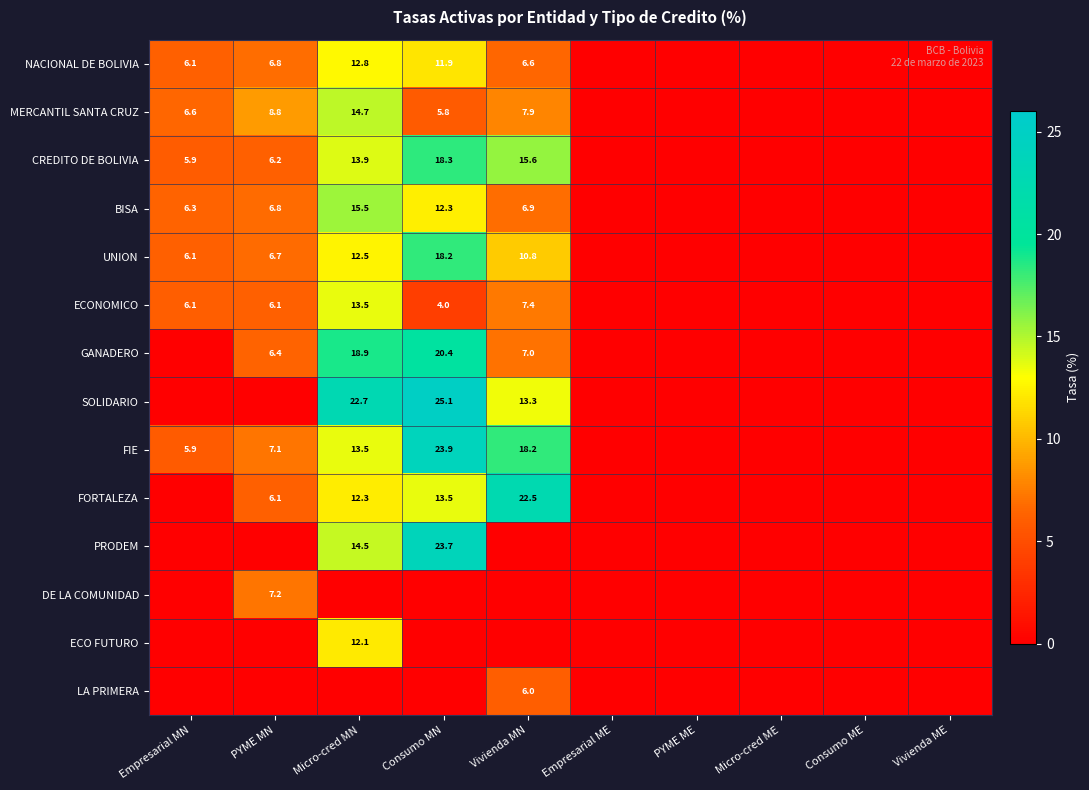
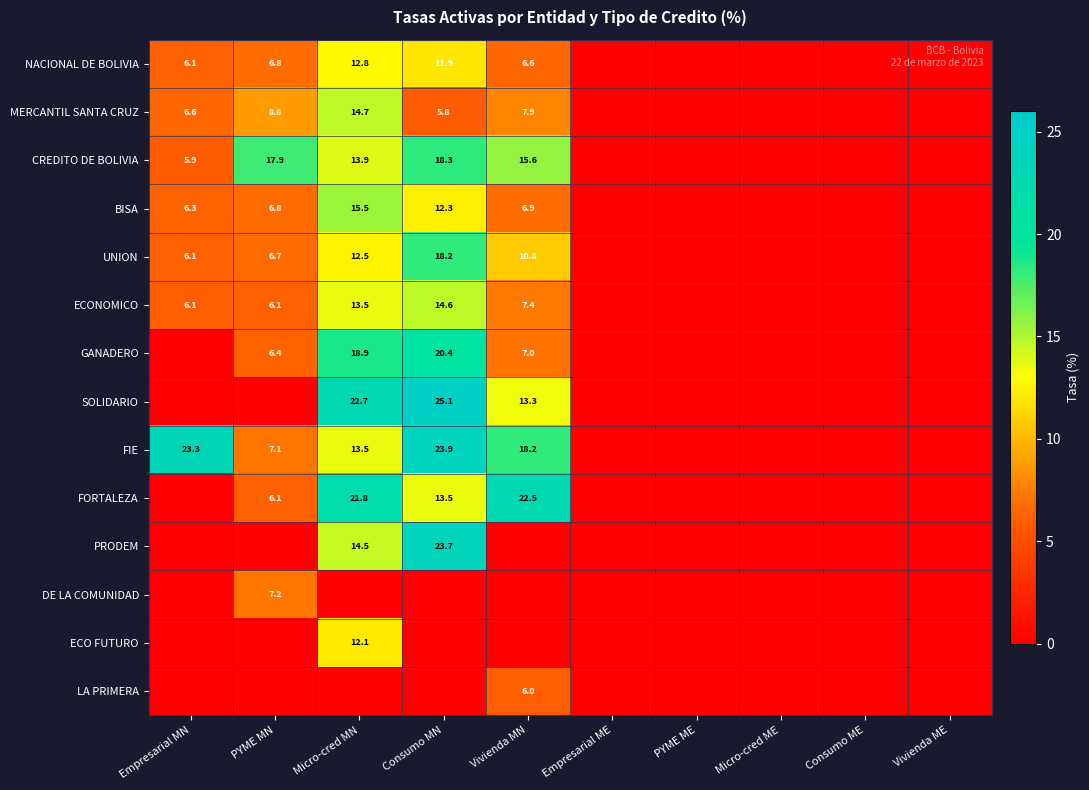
CREDITO DE BOLIVIA, PYME MN: 6.2 -> 17.9
ECONOMICO, Consumo MN: 4.0 -> 14.6
FIE, Empresarial MN: 5.9 -> 23.3
FORTALEZA, Micro-cred MN: 12.3 -> 21.8
